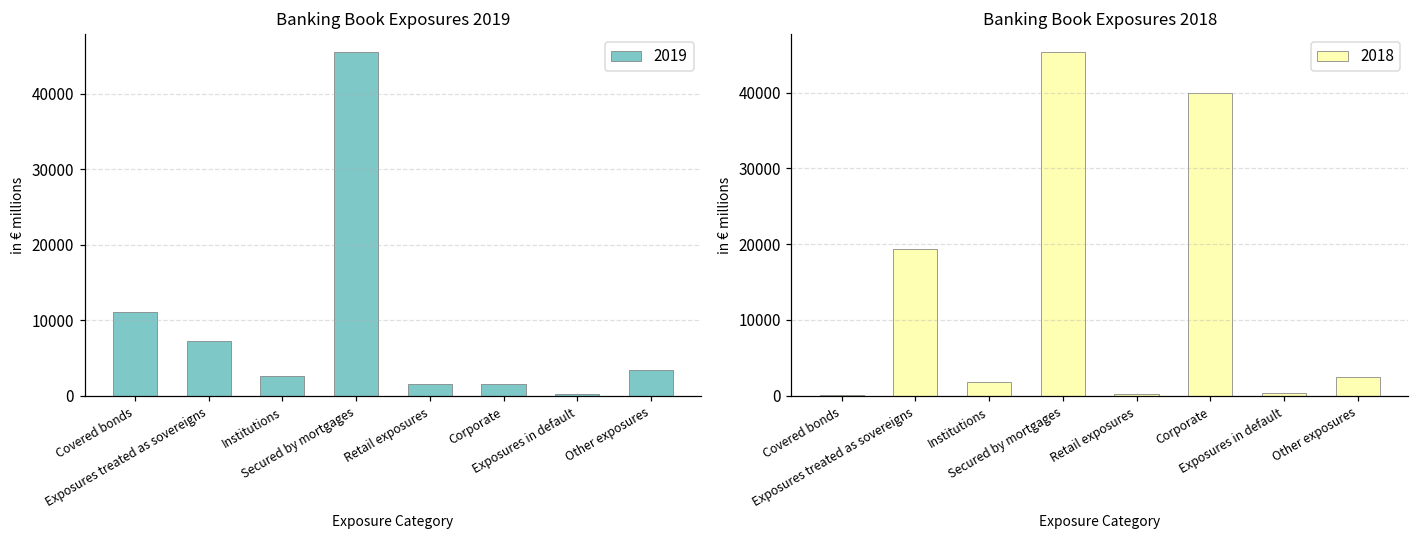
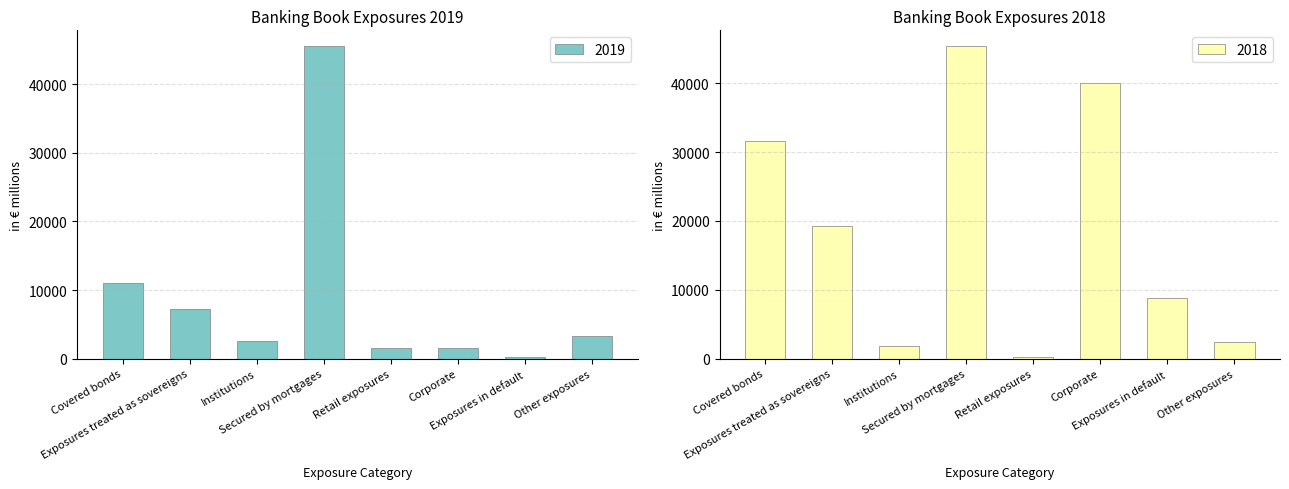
Banking Book Exposures 2018, Covered bonds: 0 -> 32000
Banking Book Exposures 2018, Exposures in default: 0 -> 9000
